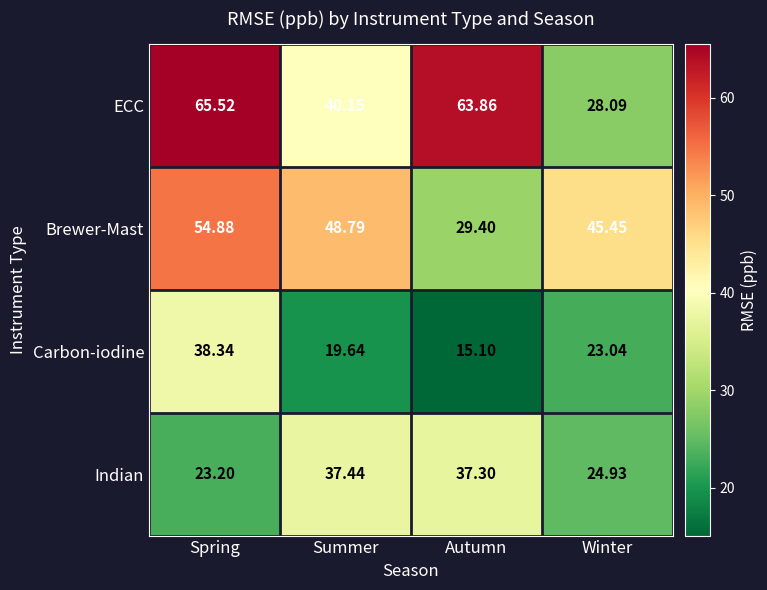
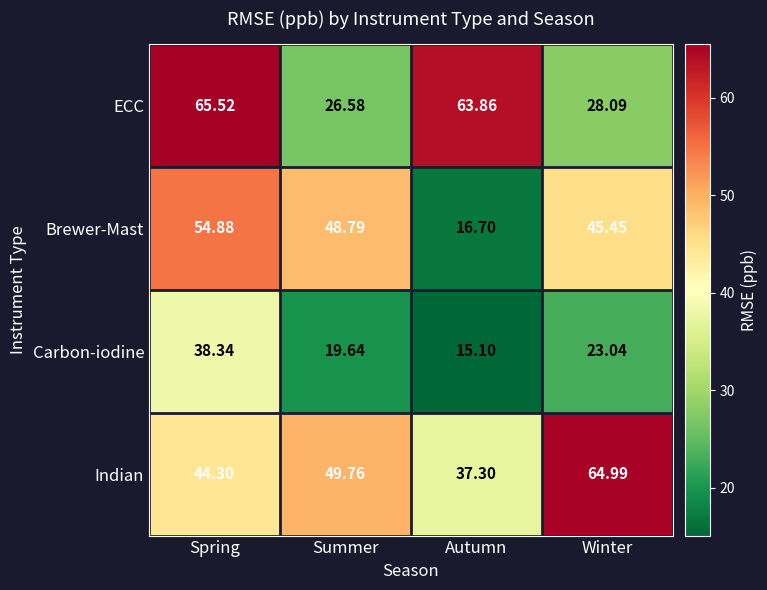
ECC, Summer: 40.15 -> 26.58
Brewer-Mast, Autumn: 29.40 -> 16.70
Indian, Spring: 23.20 -> 44.30
Indian, Summer: 37.44 -> 49.76
Indian, Winter: 24.93 -> 64.99
